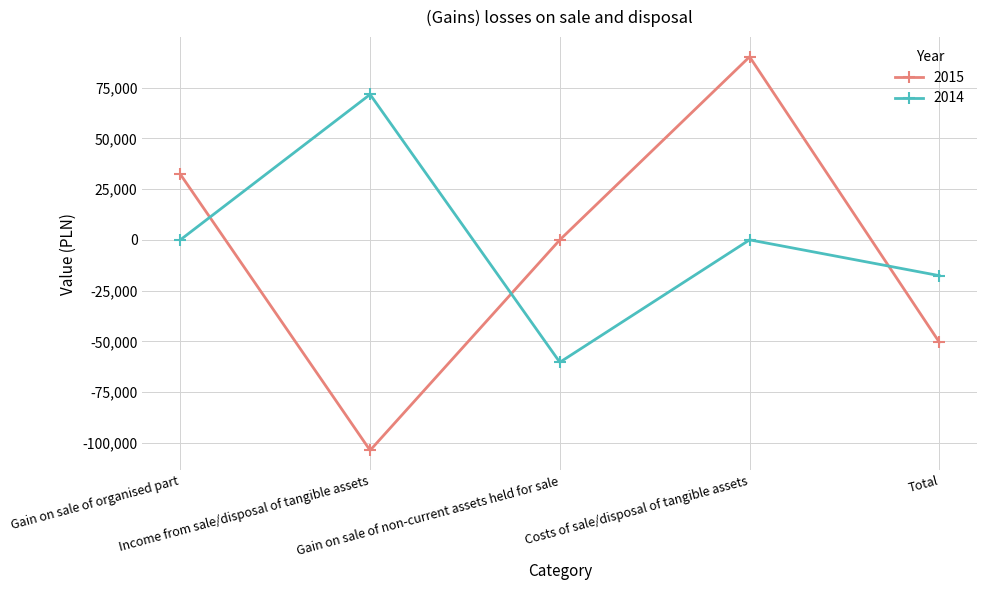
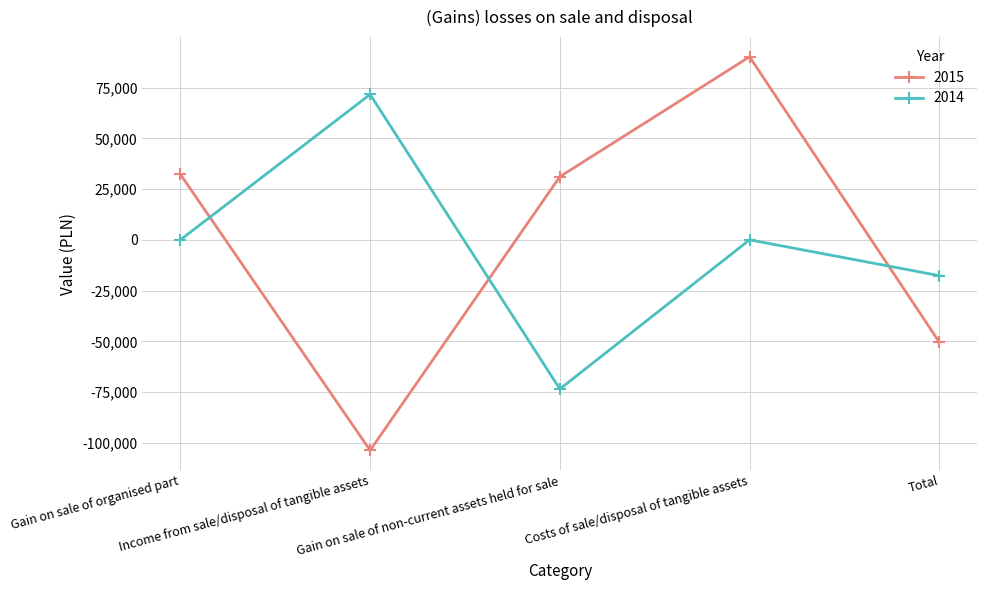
2015, Gain on sale of non-current assets held for sale: 0 -> 31,000
2014, Gain on sale of non-current assets held for sale: -60,000 -> -73,000
